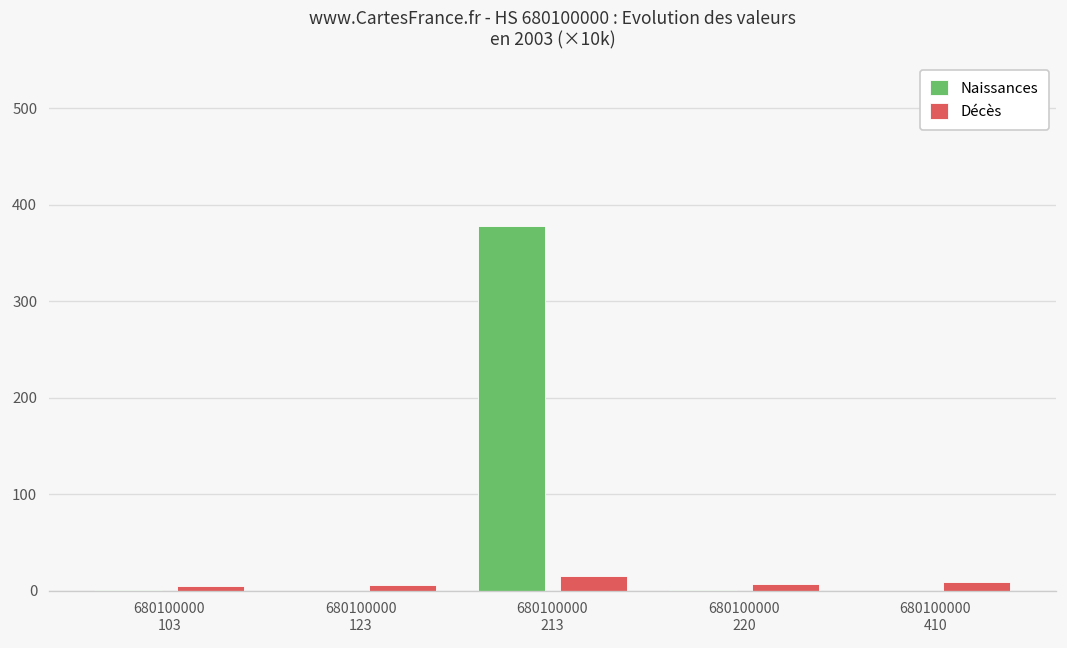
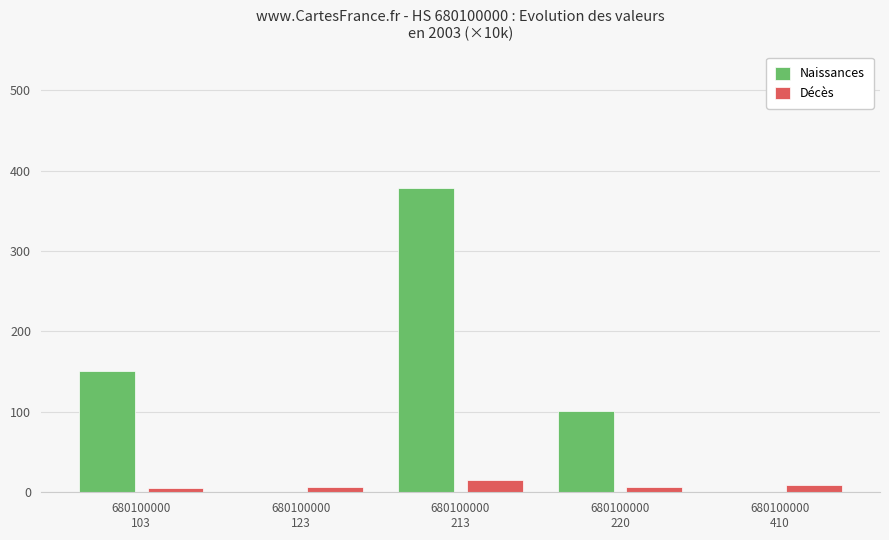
Naissances, 680100000 103: 0 -> 150
Naissances, 680100000 220: 0 -> 100
